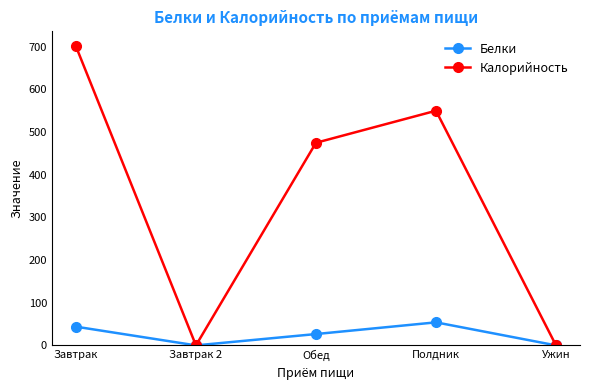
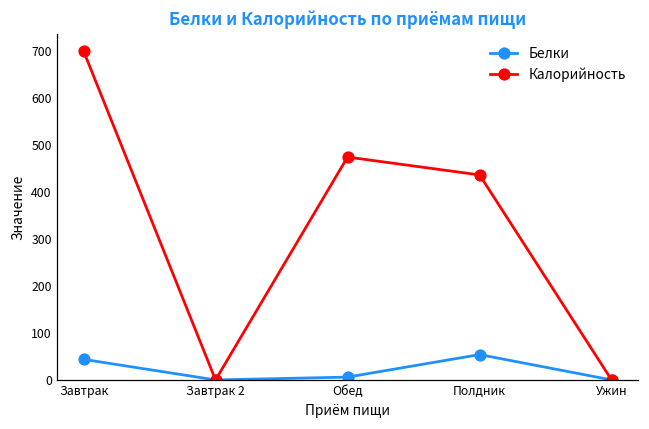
Белки, Обед: 30 -> 10
Калорийность, Полдник: 550 -> 440
